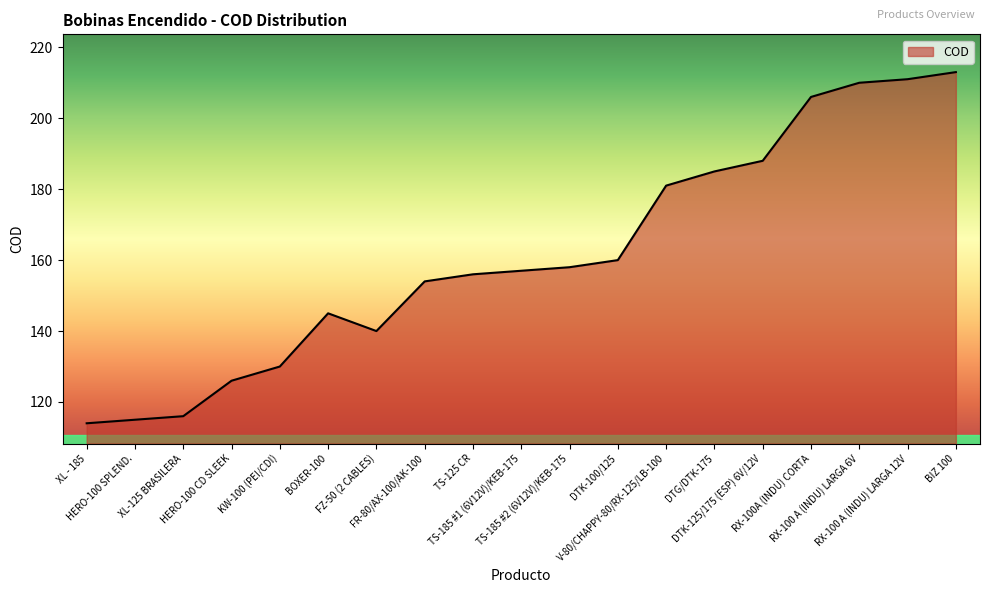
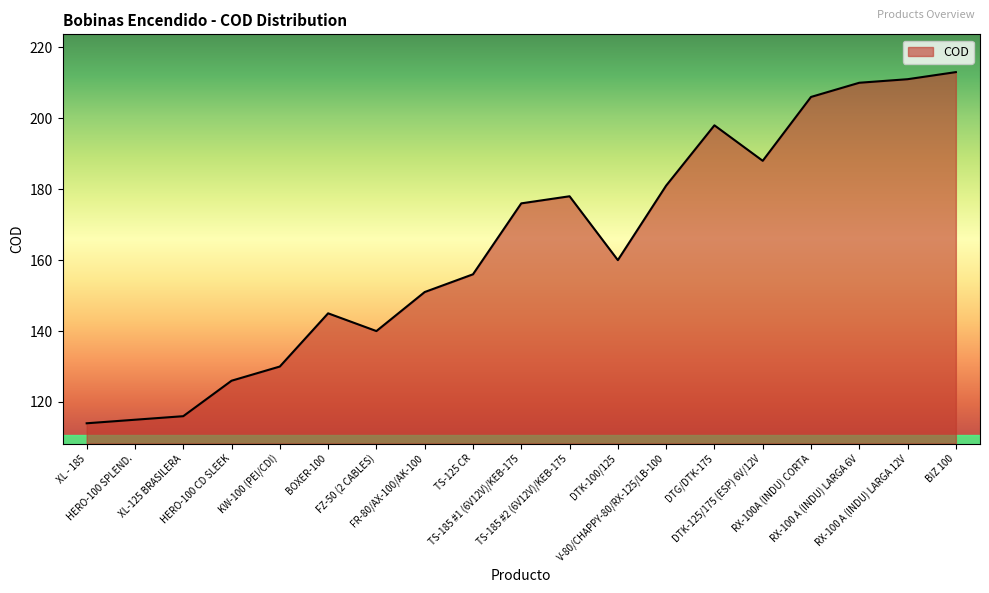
FR-80/AX-100/AK-100: 154 -> 151
TS-185 #1 (6V12V)/KEB-175: 157 -> 176
TS-185 #2 (6V12V)/KEB-175: 158 -> 178
DTG/DTK-175: 185 -> 198
